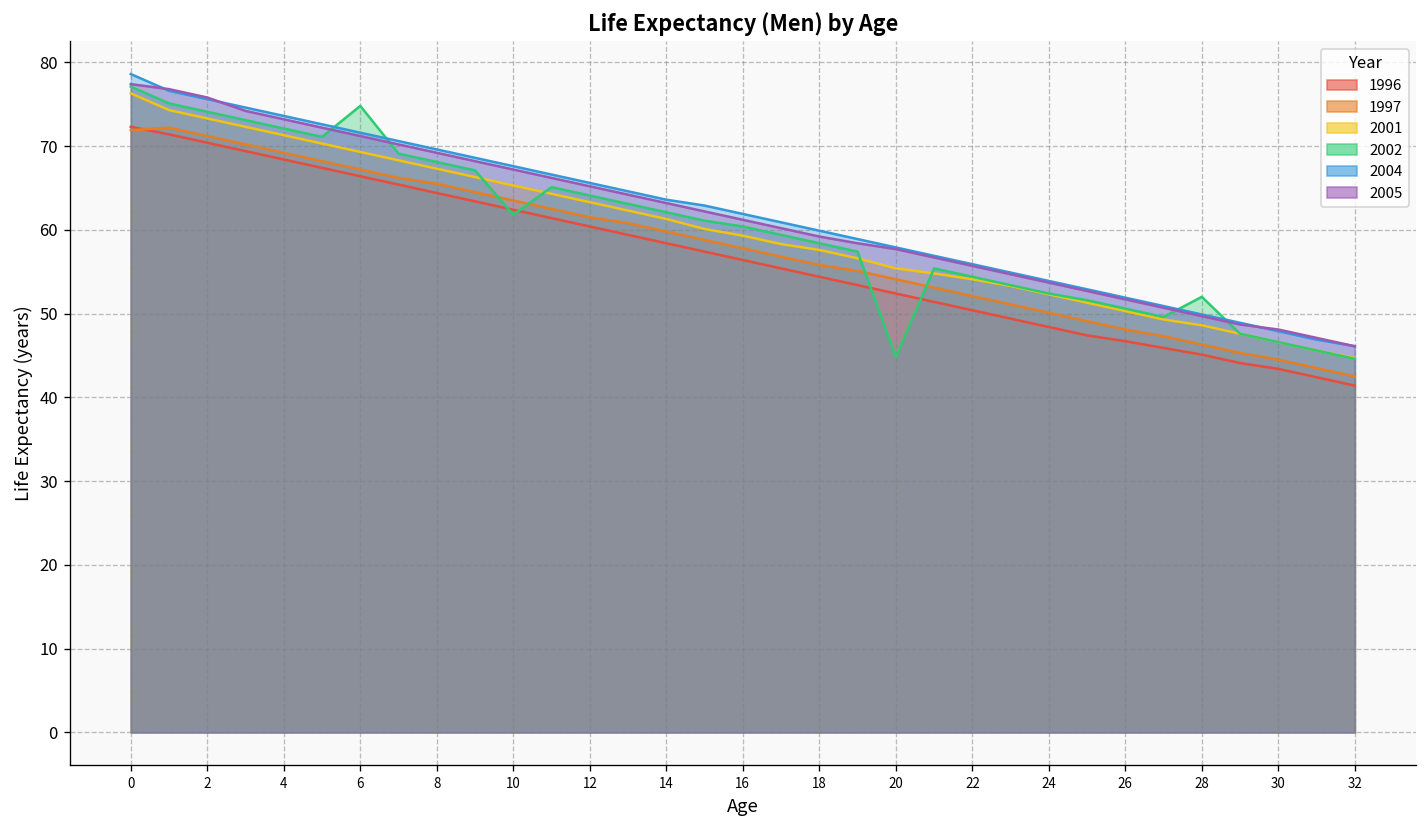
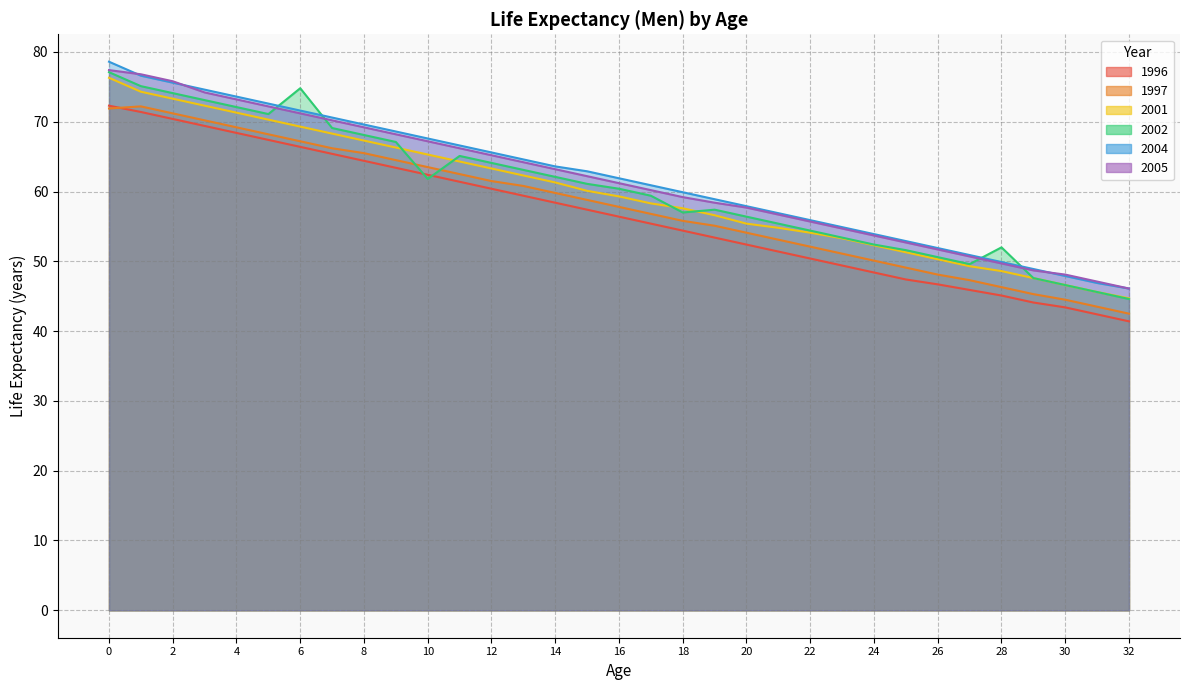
2002, 18: 58 -> 57
2002, 20: 45 -> 56
